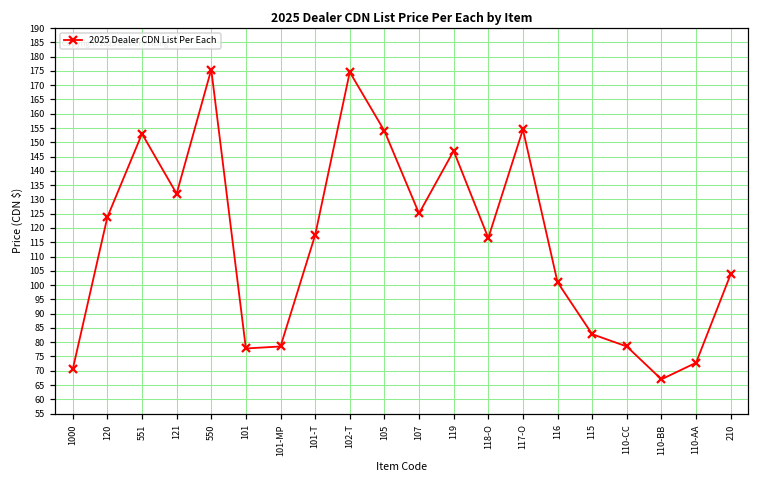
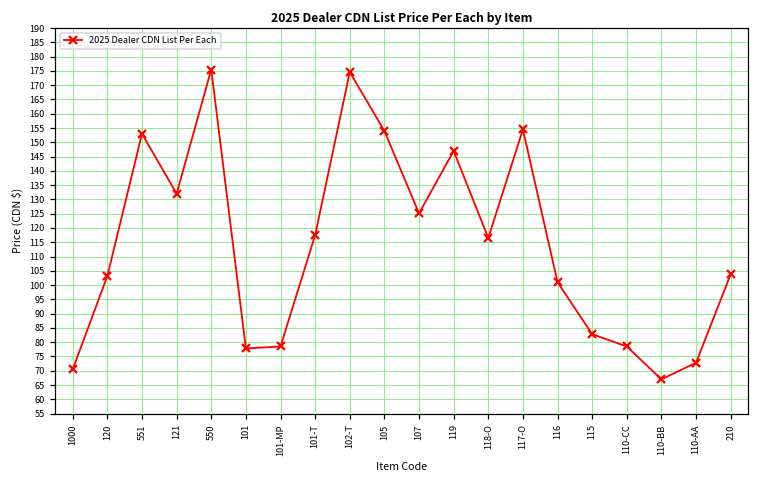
120: 124 -> 103
